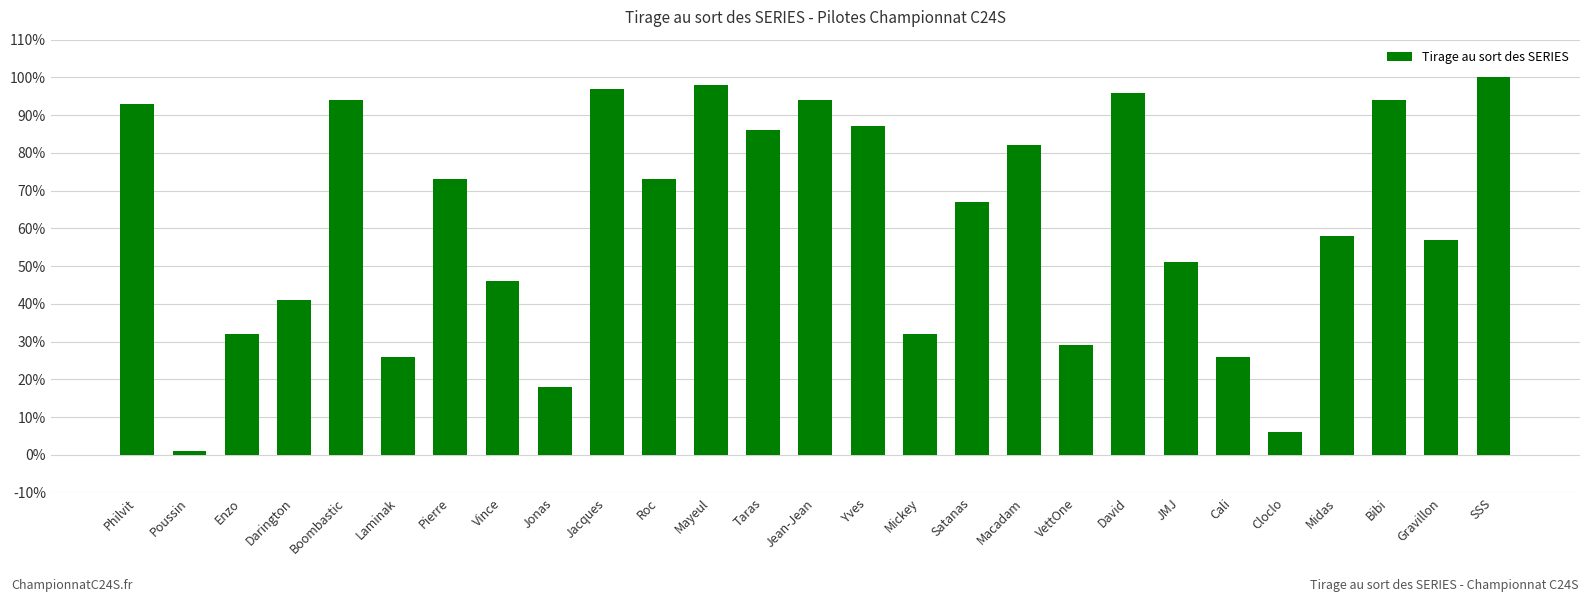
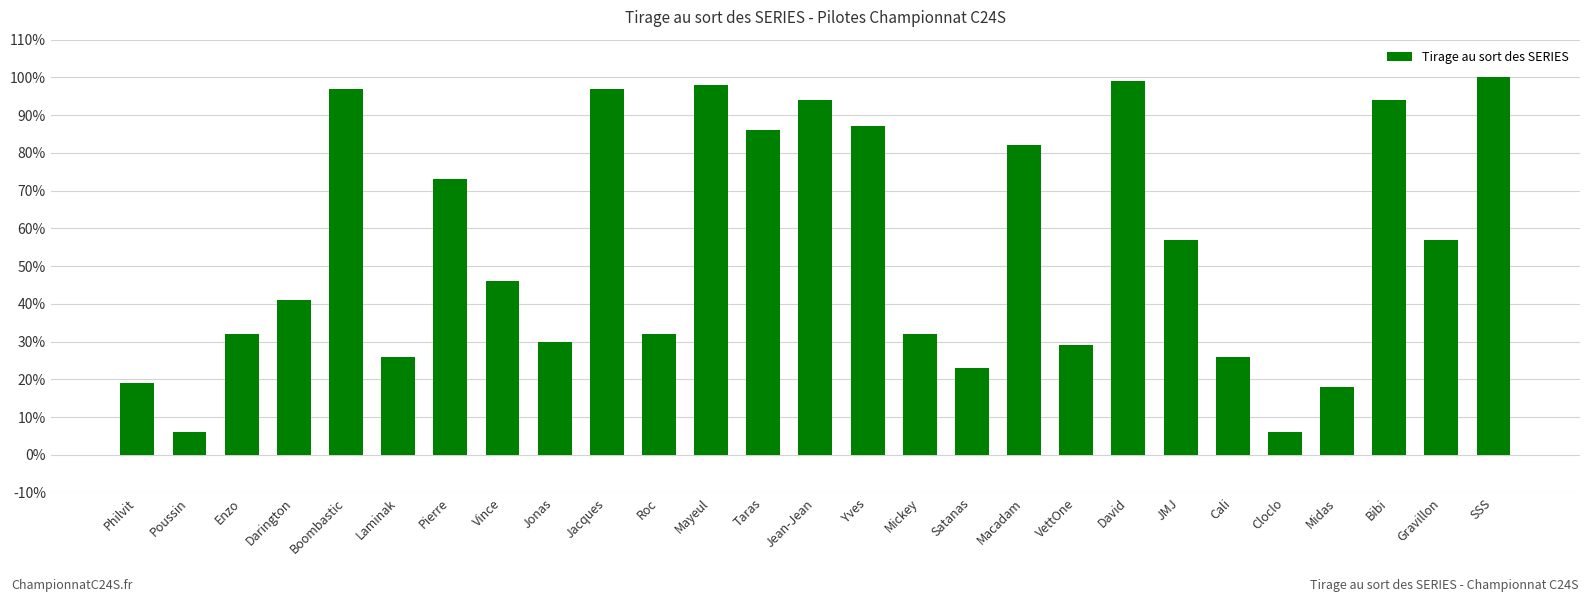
Philvit: 93% -> 19%
Poussin: 1% -> 6%
Boombastic: 94% -> 97%
Jonas: 18% -> 30%
Roc: 73% -> 32%
Satanas: 67% -> 23%
David: 96% -> 99%
JMJ: 51% -> 57%
Midas: 58% -> 18%
